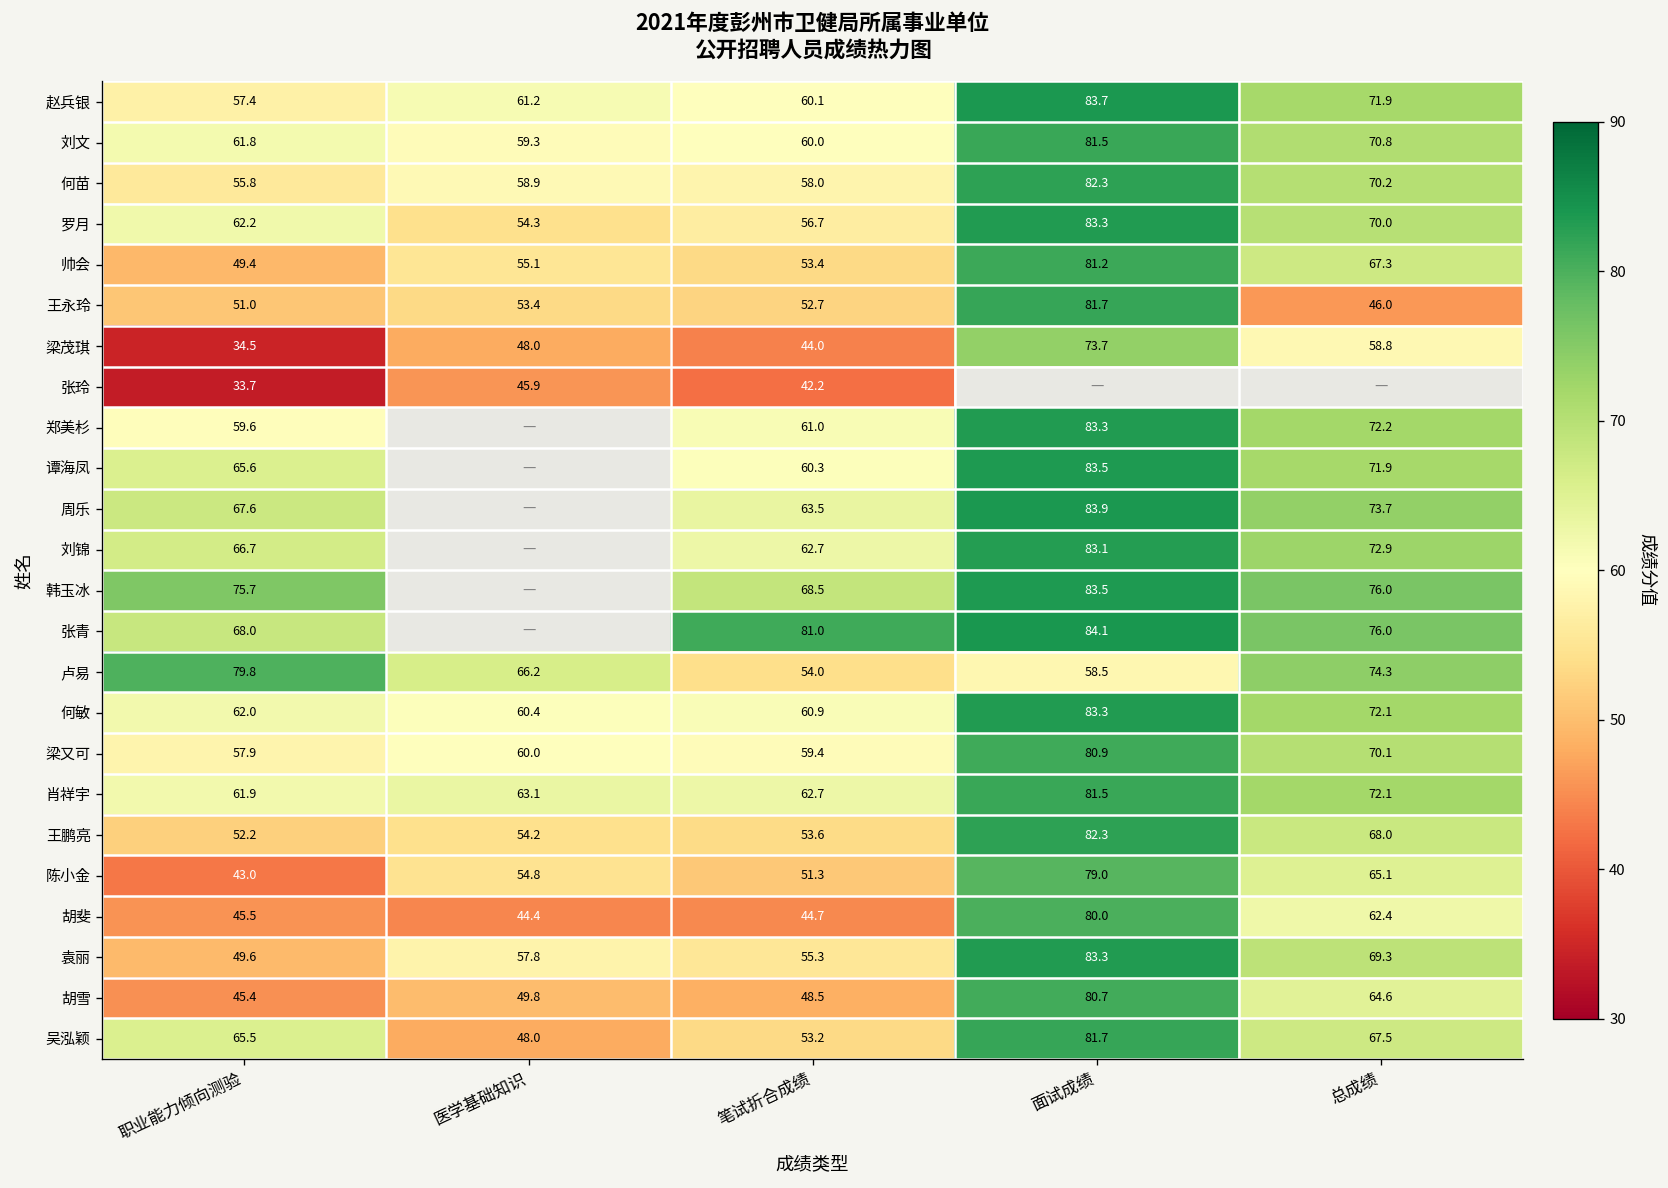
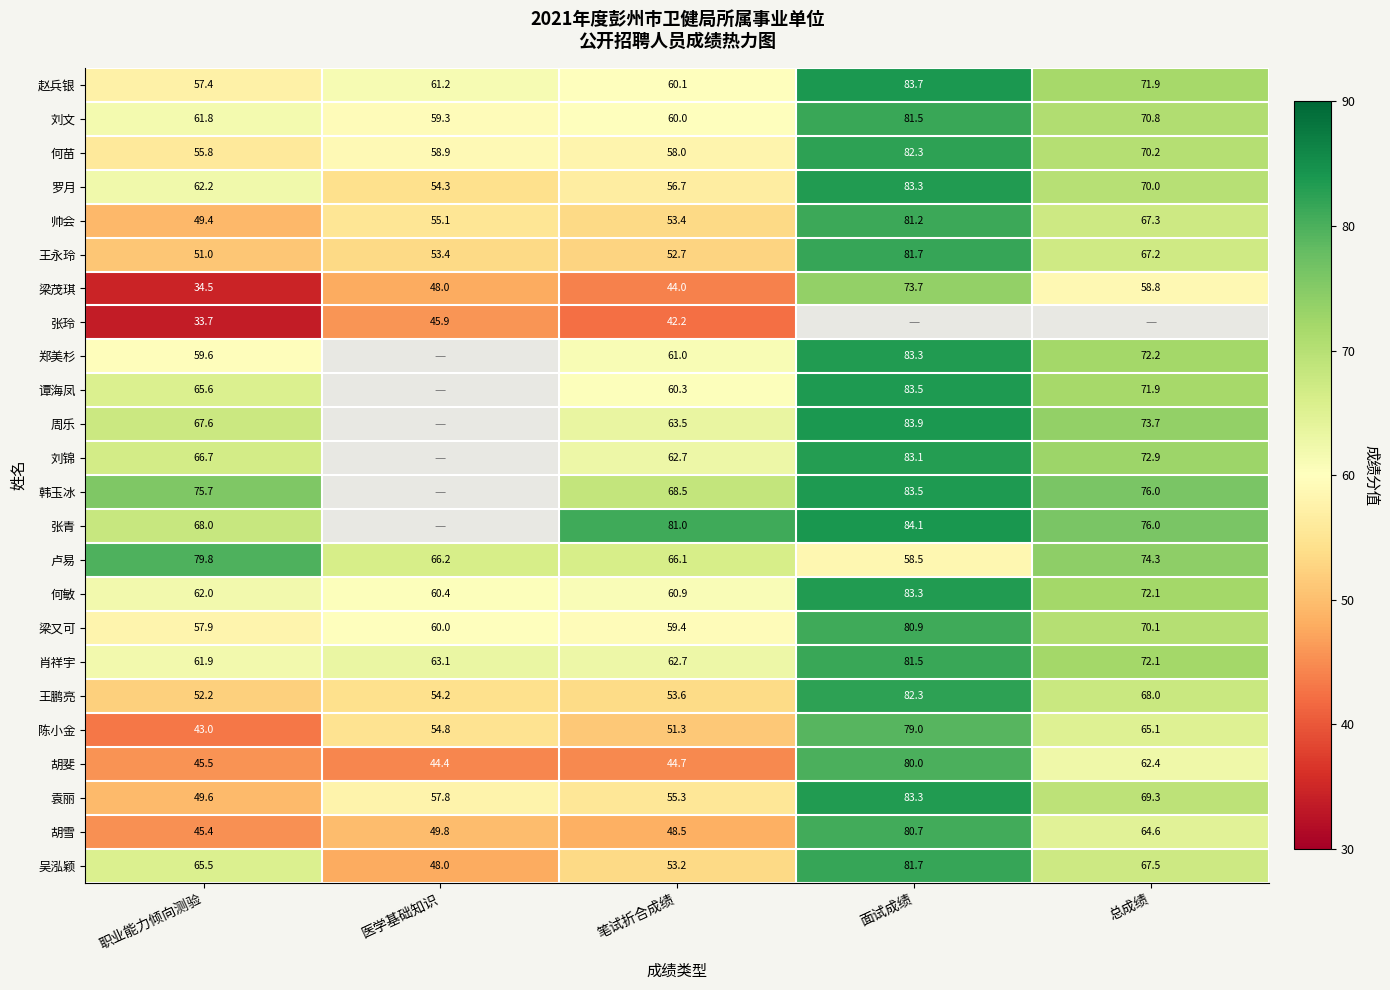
王永玲, 总成绩: 46.0 -> 67.2
卢易, 笔试折合成绩: 54.0 -> 66.1
